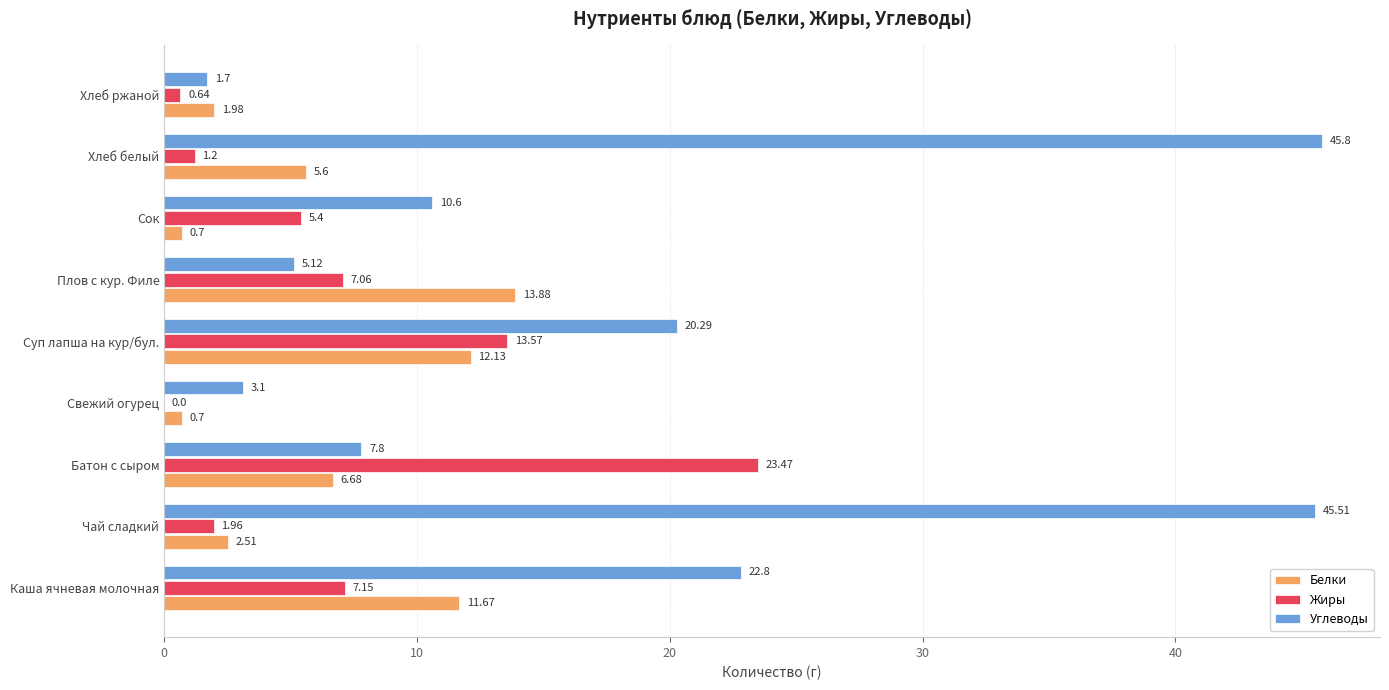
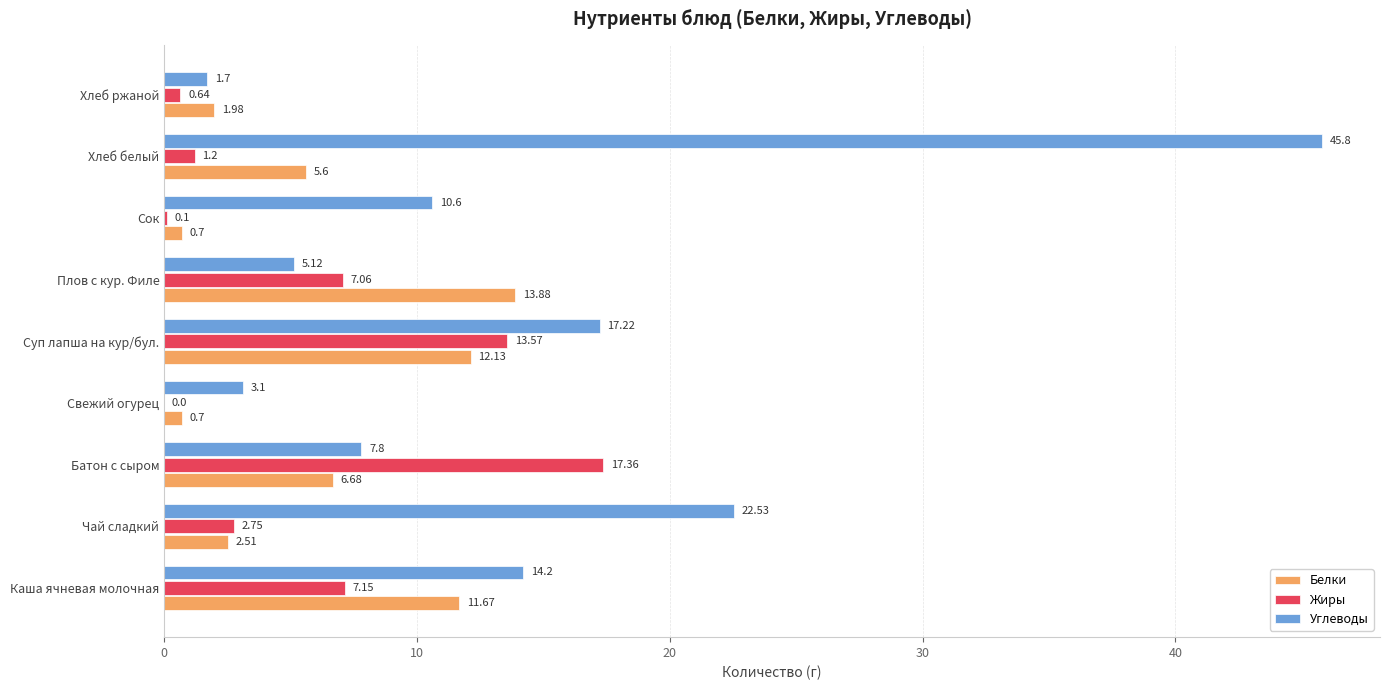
Жиры, Сок: 5.4 -> 0.1
Углеводы, Суп лапша на кур/бул.: 20.29 -> 17.22
Жиры, Батон с сыром: 23.47 -> 17.36
Углеводы, Чай сладкий: 45.51 -> 22.53
Жиры, Чай сладкий: 1.96 -> 2.75
Углеводы, Каша ячневая молочная: 22.8 -> 14.2
